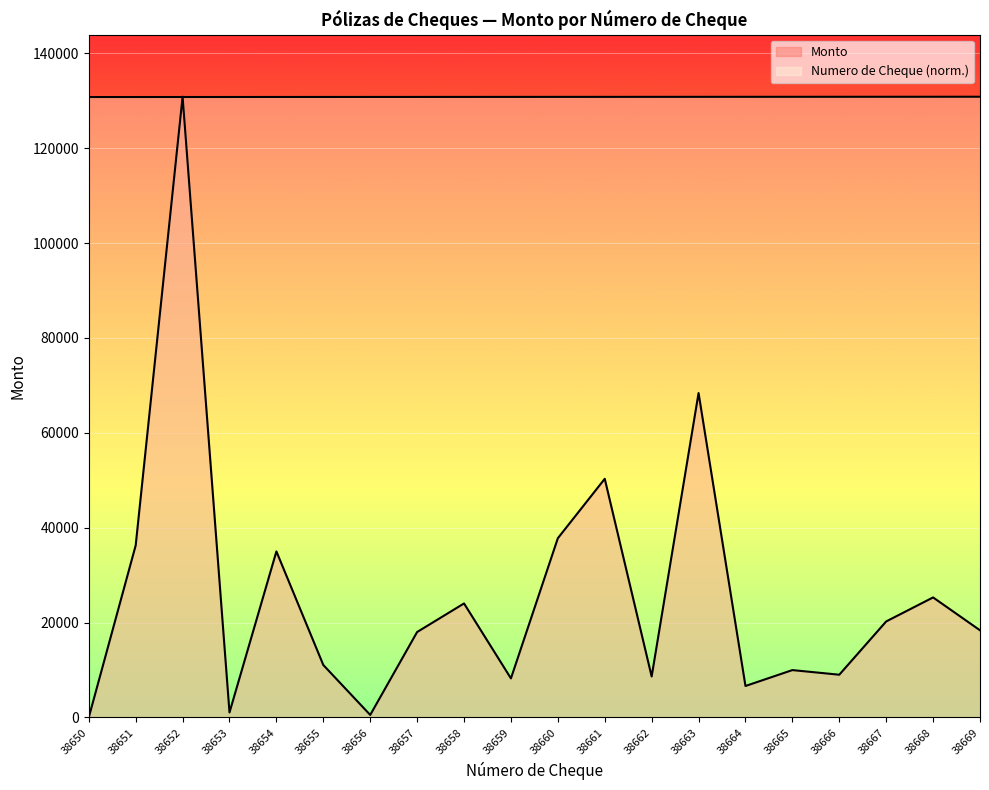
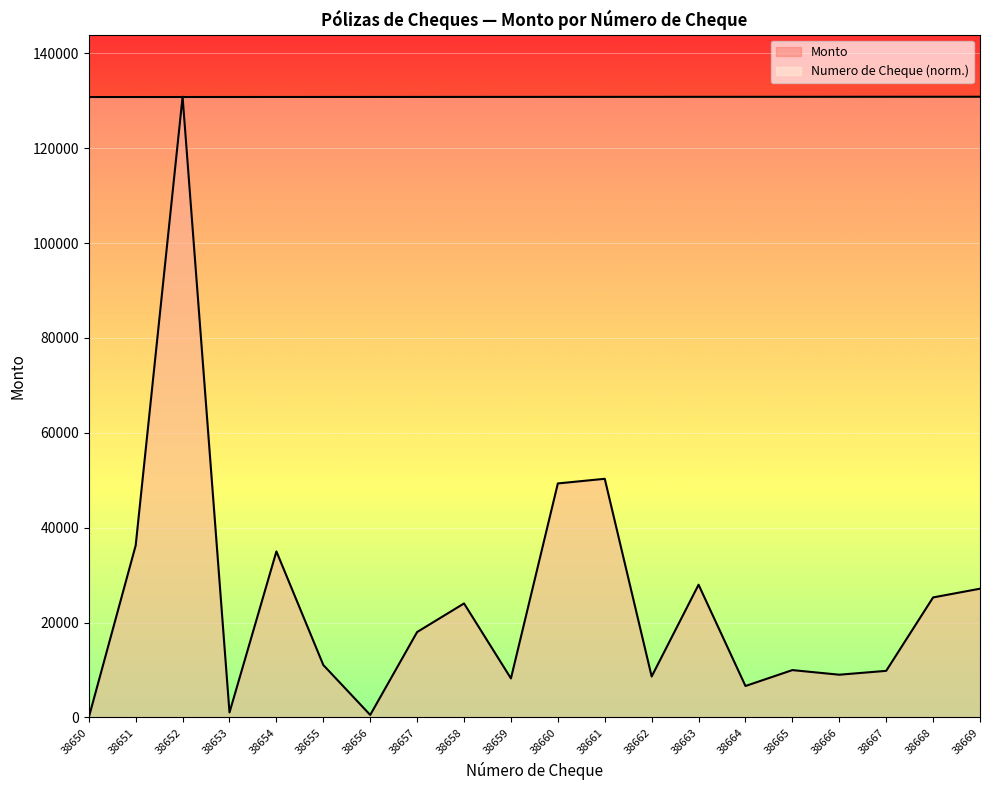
Monto, 38660: 38000 -> 49000
Monto, 38663: 68000 -> 28000
Monto, 38667: 20000 -> 10000
Monto, 38669: 18000 -> 27000
